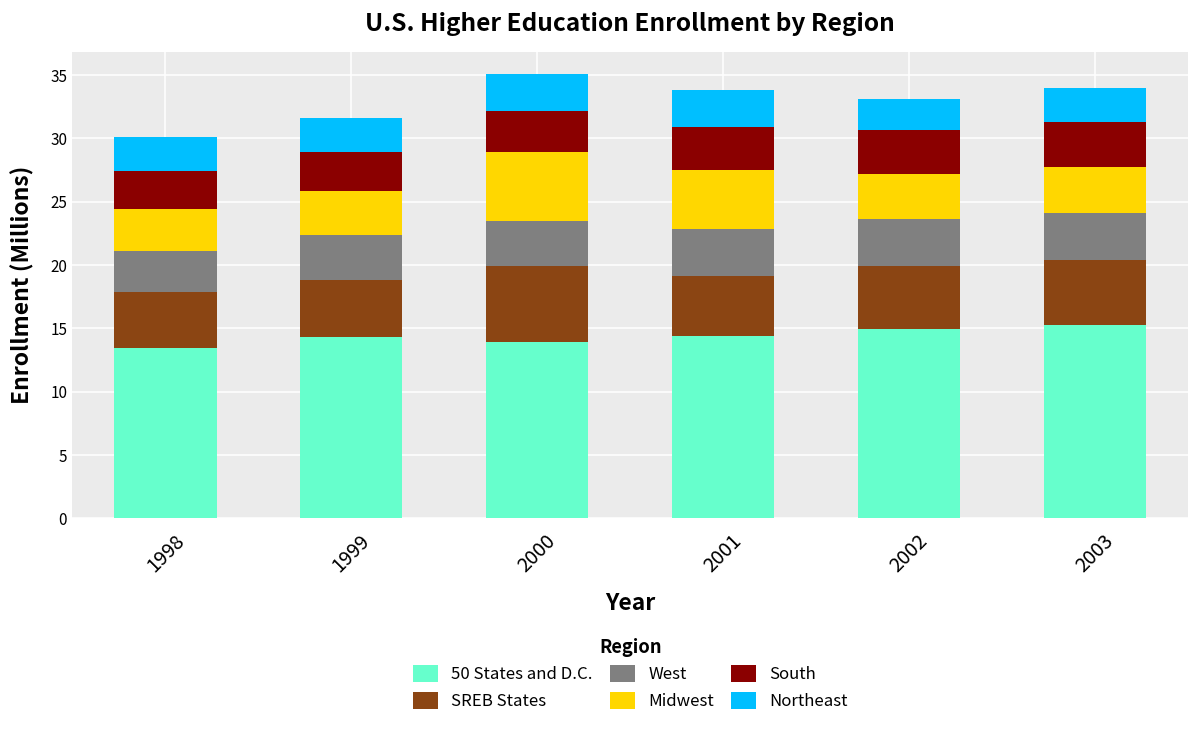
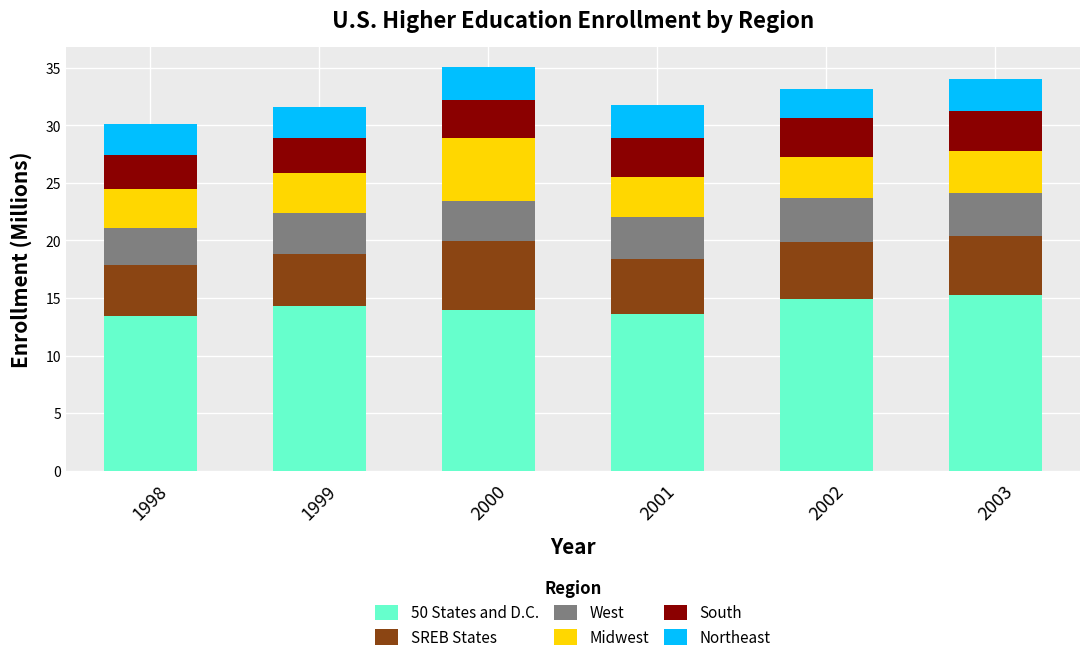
50 States and D.C., 2001: 14.4 -> 13.6
Midwest, 2001: 4.7 -> 3.5
